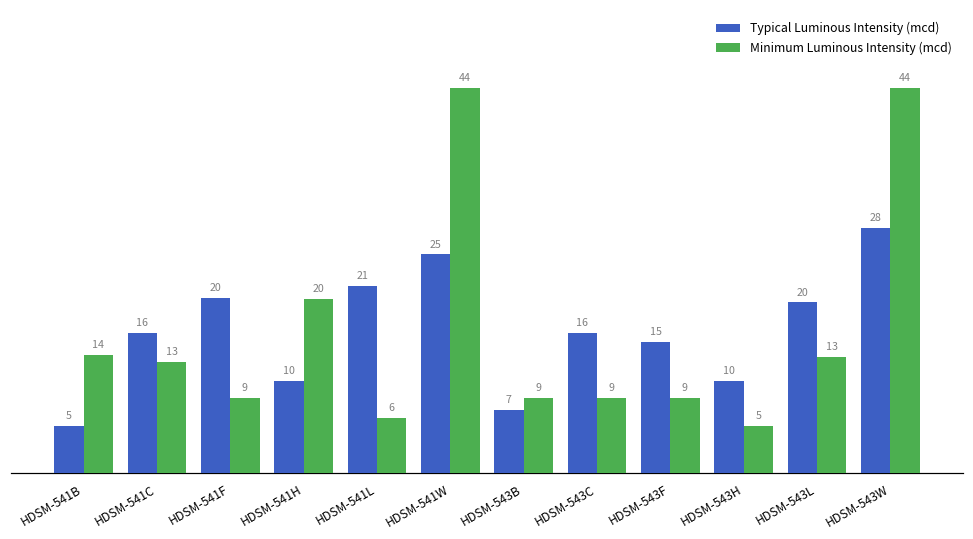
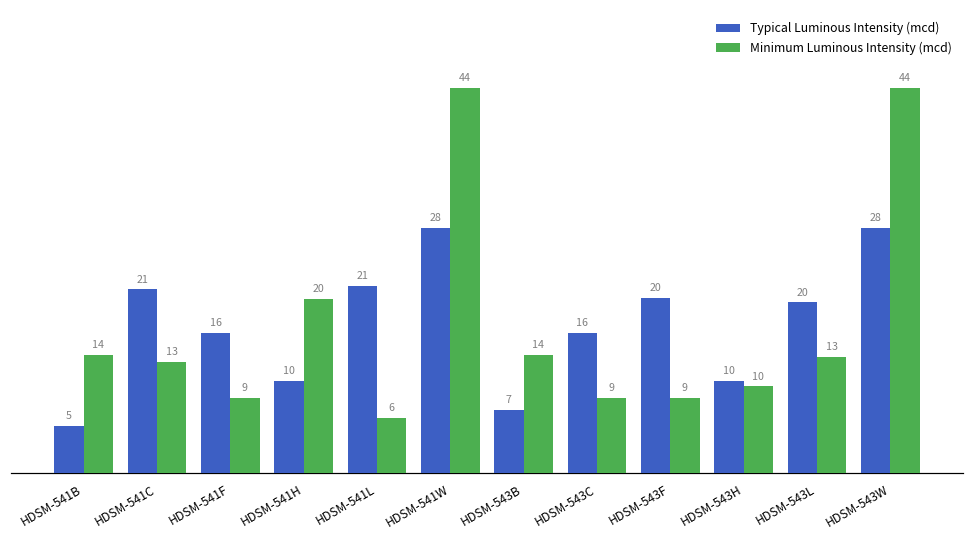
Typical Luminous Intensity (mcd), HDSM-541C: 16 -> 21
Typical Luminous Intensity (mcd), HDSM-541F: 20 -> 16
Typical Luminous Intensity (mcd), HDSM-541W: 25 -> 28
Minimum Luminous Intensity (mcd), HDSM-543B: 9 -> 14
Typical Luminous Intensity (mcd), HDSM-543F: 15 -> 20
Minimum Luminous Intensity (mcd), HDSM-543H: 5 -> 10
